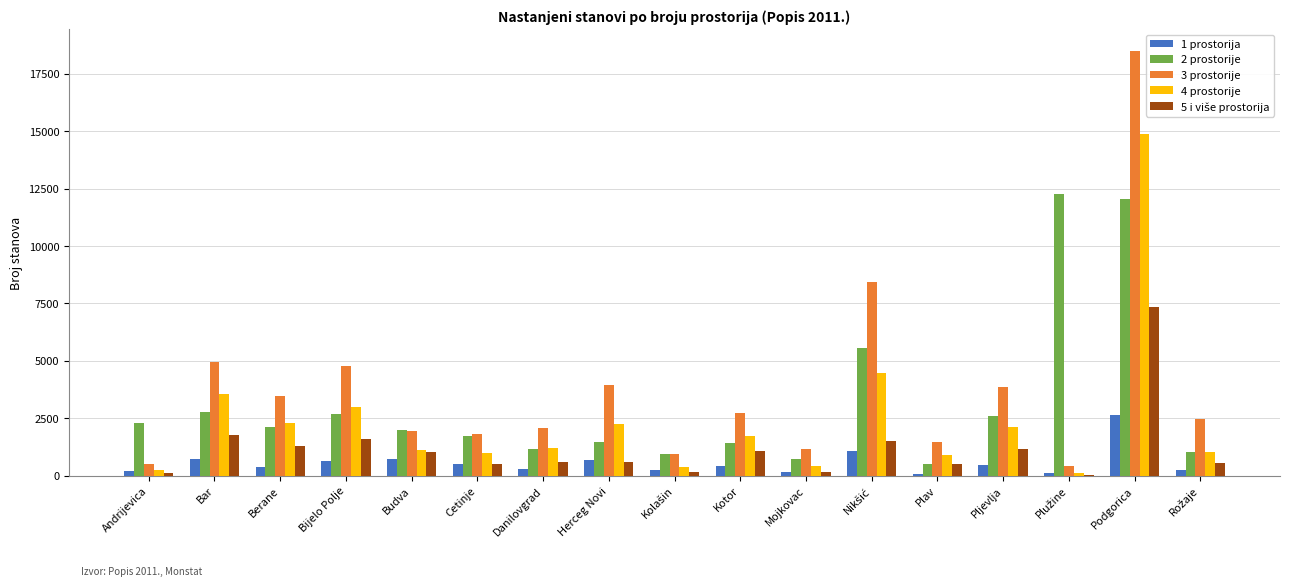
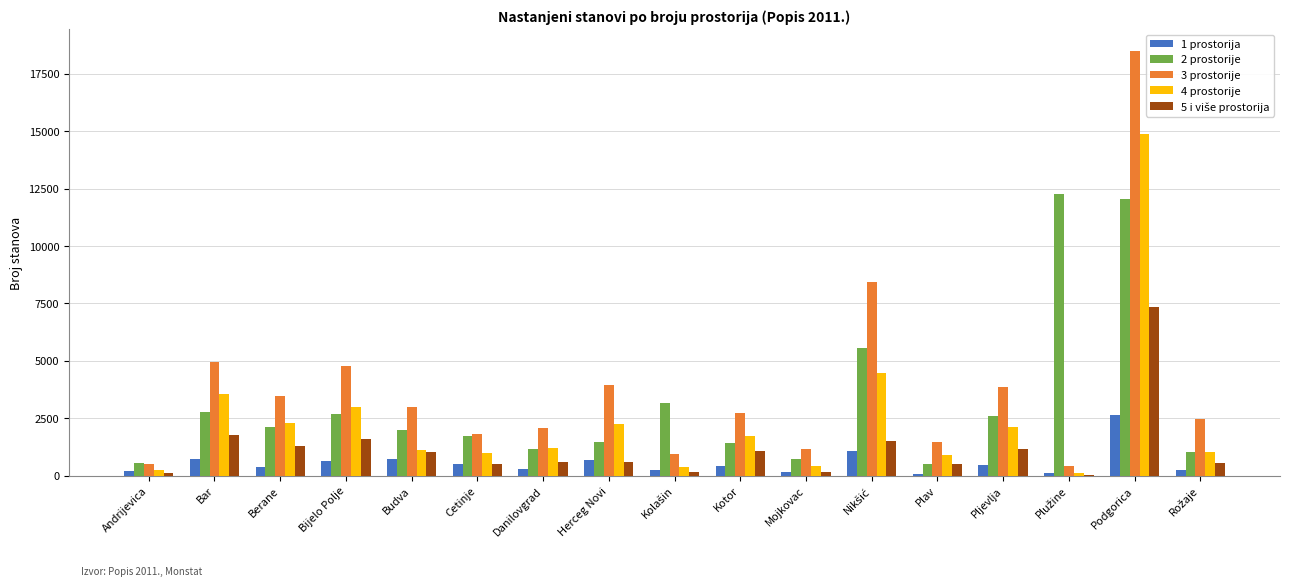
2 prostorije, Andrijevica: 2300 -> 500
3 prostorije, Budva: 2000 -> 3000
2 prostorije, Kolašin: 900 -> 3200
